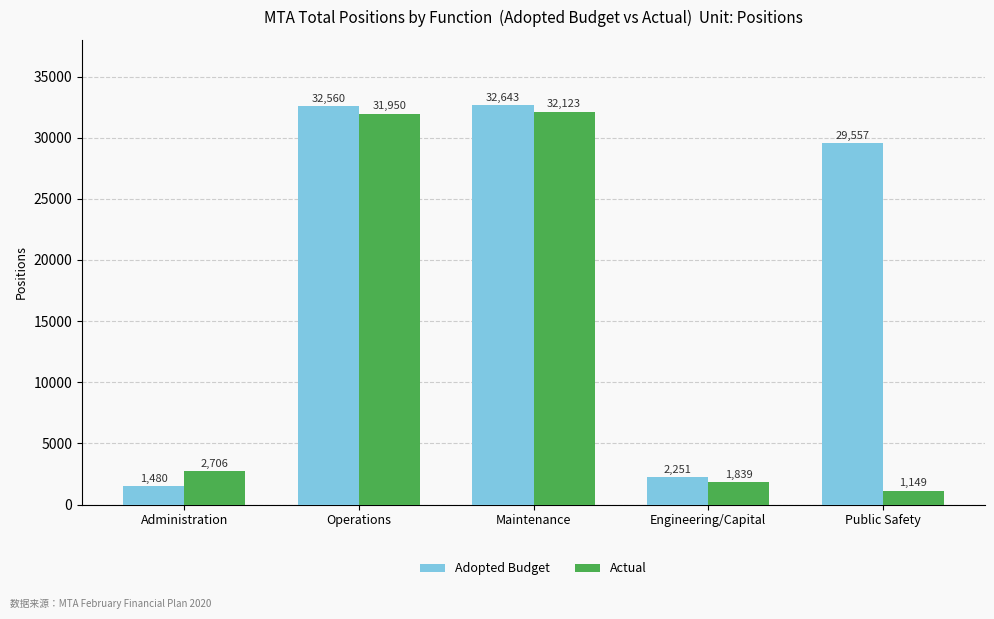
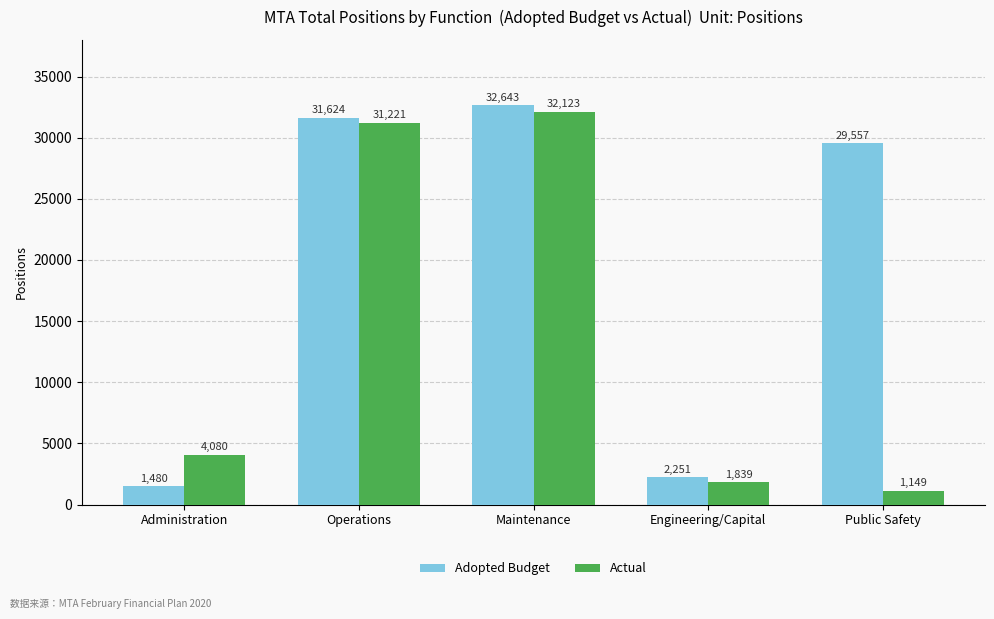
Actual, Administration: 2,706 -> 4,080
Adopted Budget, Operations: 32,560 -> 31,624
Actual, Operations: 31,950 -> 31,221
